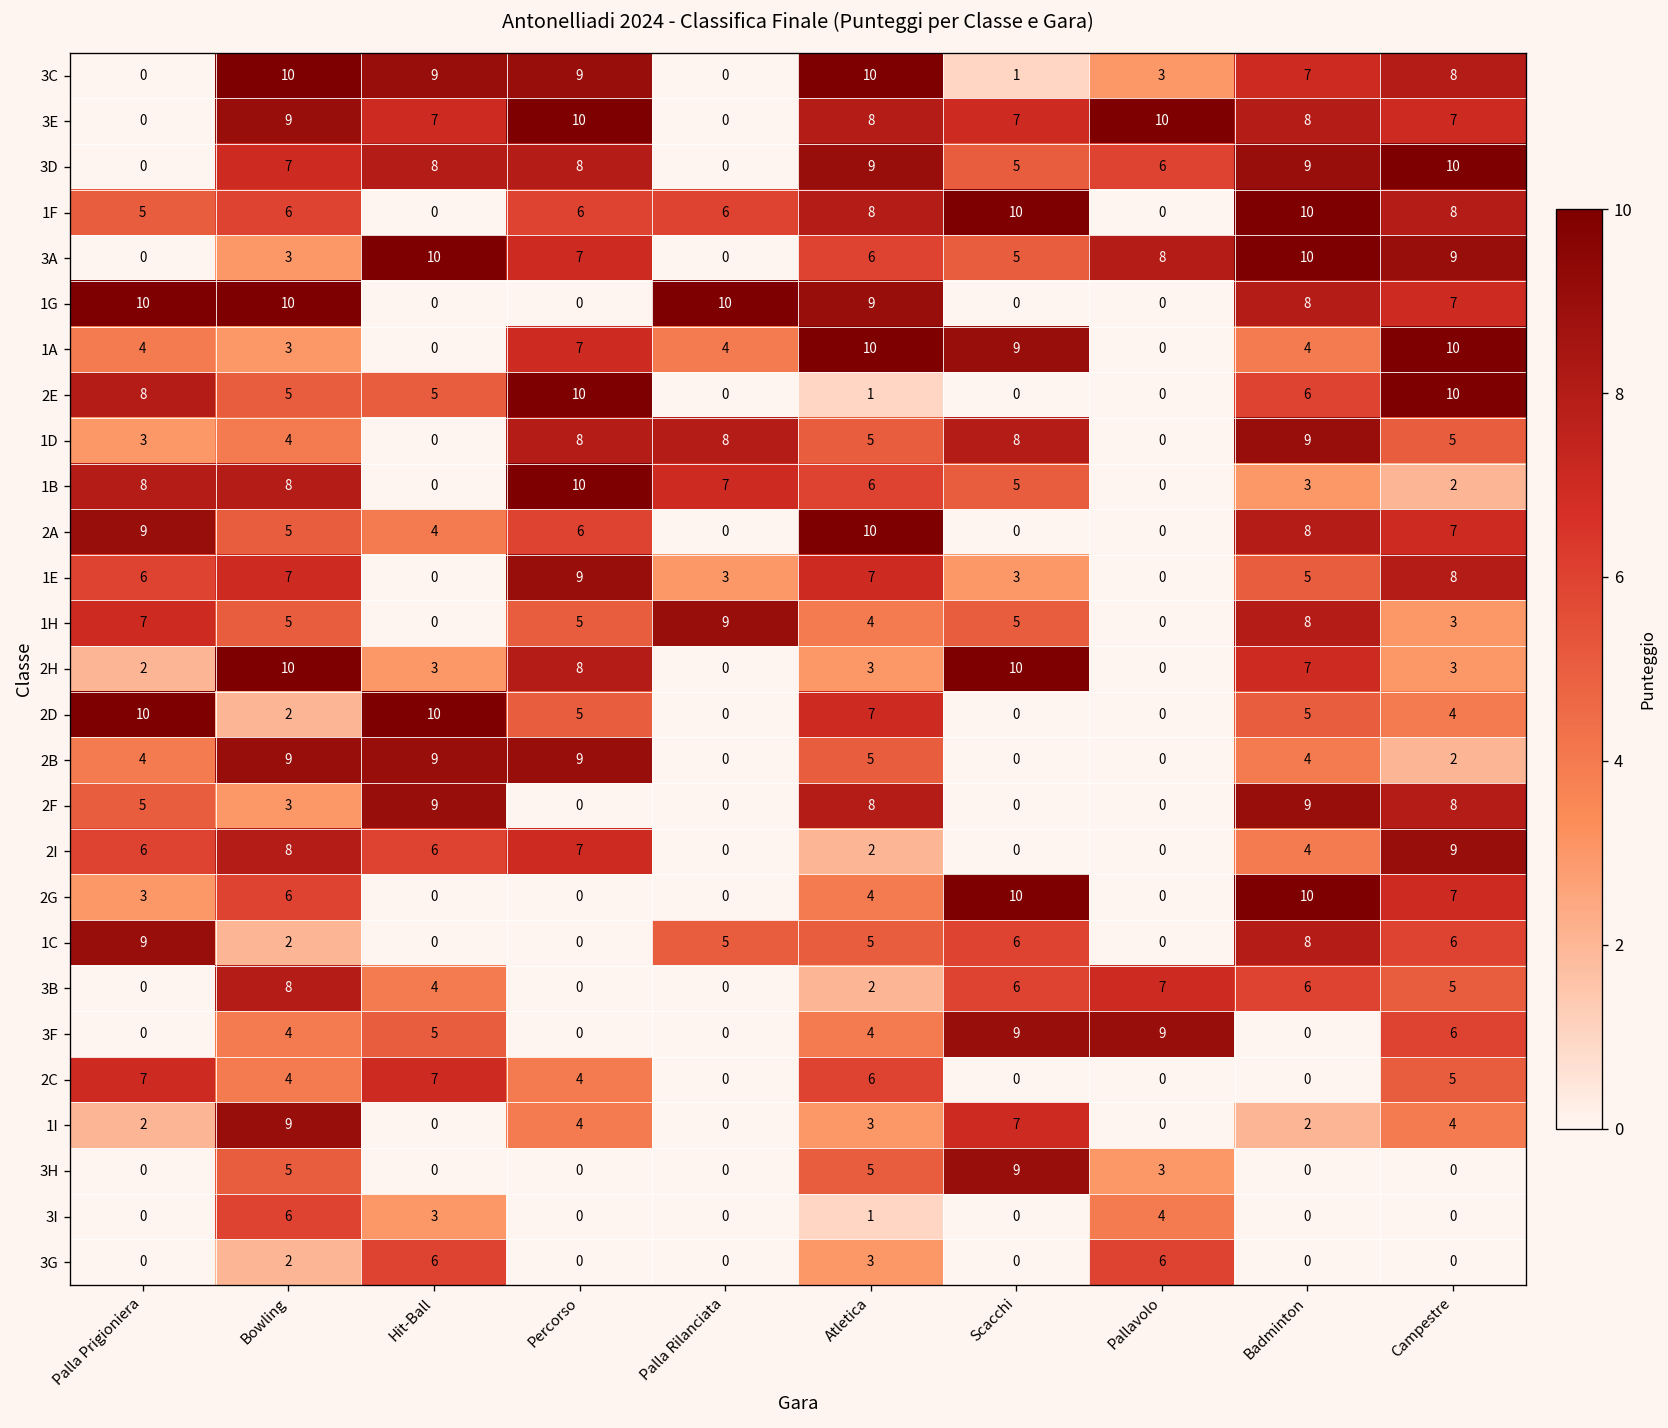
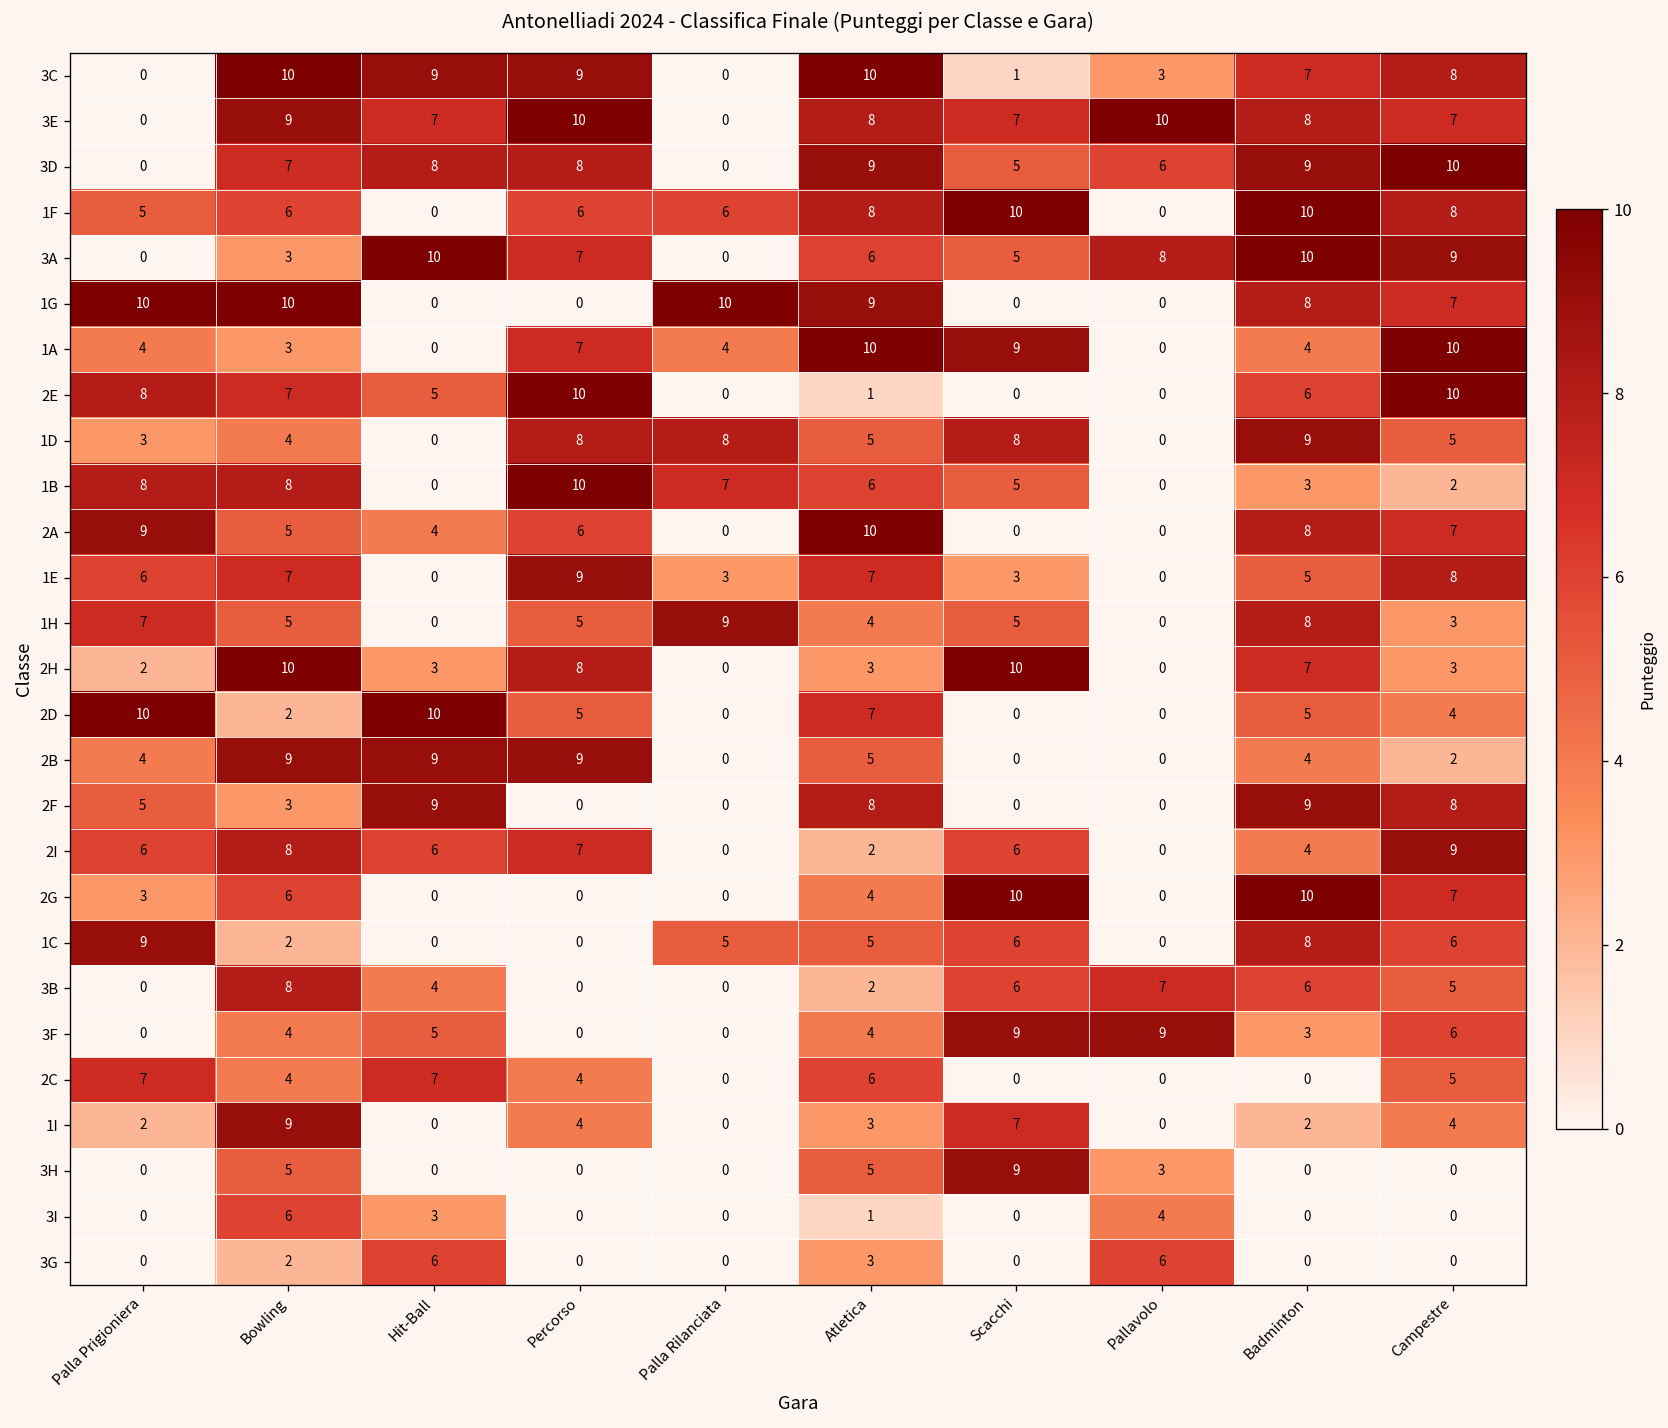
2E, Bowling: 5 -> 7
2I, Scacchi: 0 -> 6
3F, Badminton: 0 -> 3
